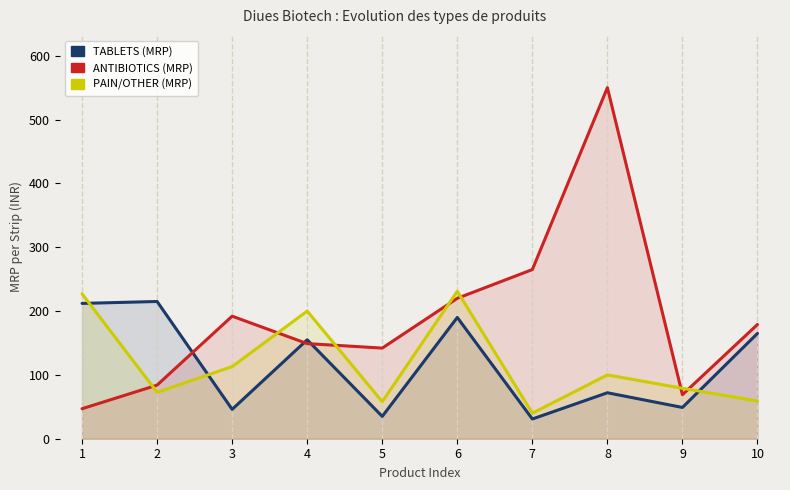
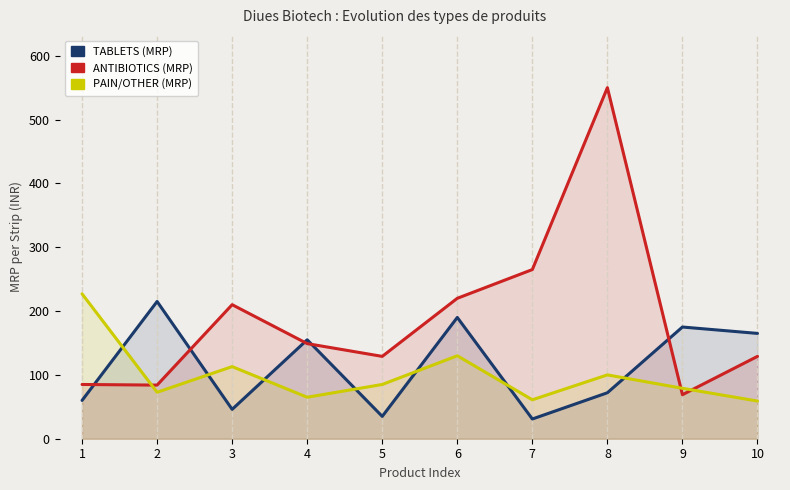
TABLETS (MRP), 1: 210 -> 60
ANTIBIOTICS (MRP), 1: 50 -> 90
ANTIBIOTICS (MRP), 3: 190 -> 210
PAIN/OTHER (MRP), 4: 200 -> 70
ANTIBIOTICS (MRP), 5: 140 -> 130
PAIN/OTHER (MRP), 5: 60 -> 90
PAIN/OTHER (MRP), 6: 230 -> 130
PAIN/OTHER (MRP), 7: 40 -> 60
TABLETS (MRP), 9: 50 -> 180
ANTIBIOTICS (MRP), 10: 180 -> 130
